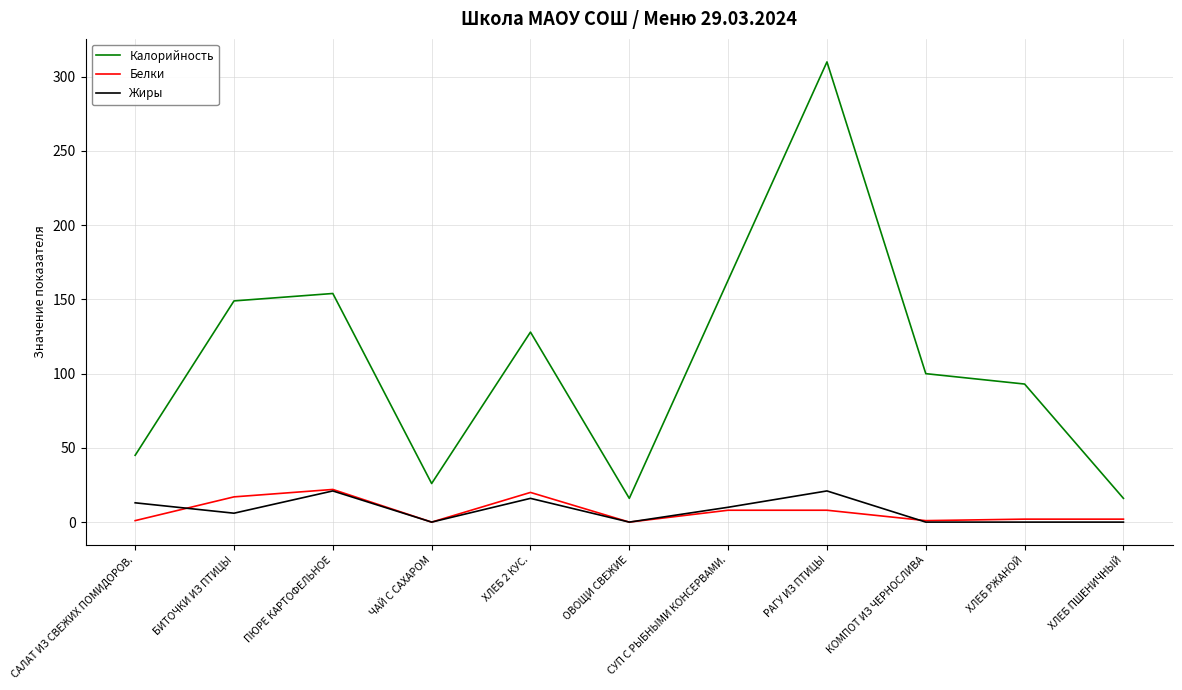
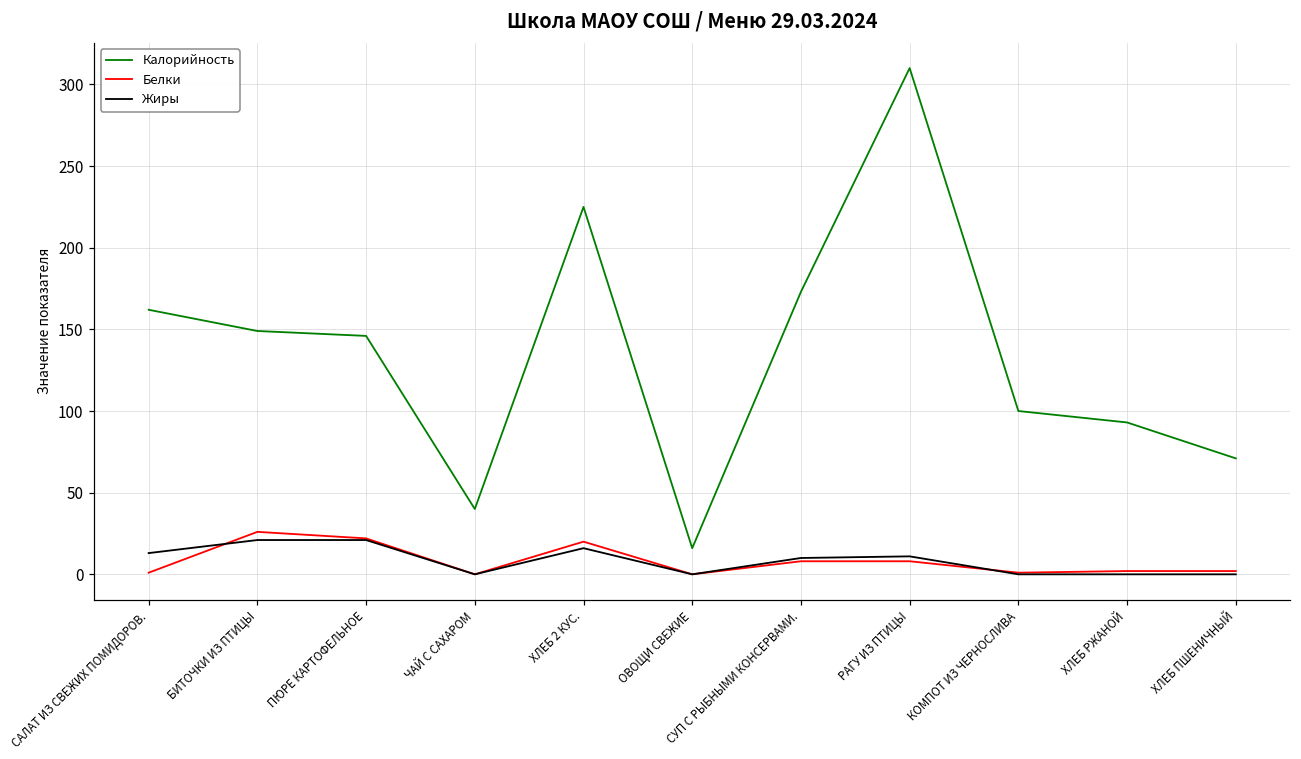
Калорийность, САЛАТ ИЗ СВЕЖИХ ПОМИДОРОВ.: 45 -> 162
Белки, БИТОЧКИ ИЗ ПТИЦЫ: 17 -> 26
Жиры, БИТОЧКИ ИЗ ПТИЦЫ: 6 -> 21
Калорийность, ПЮРЕ КАРТОФЕЛЬНОЕ: 154 -> 146
Калорийность, ЧАЙ С САХАРОМ: 26 -> 40
Калорийность, ХЛЕБ 2 КУС.: 128 -> 225
Калорийность, СУП С РЫБНЫМИ КОНСЕРВАМИ.: 163 -> 173
Жиры, РАГУ ИЗ ПТИЦЫ: 21 -> 11
Калорийность, ХЛЕБ ПШЕНИЧНЫЙ: 16 -> 71
